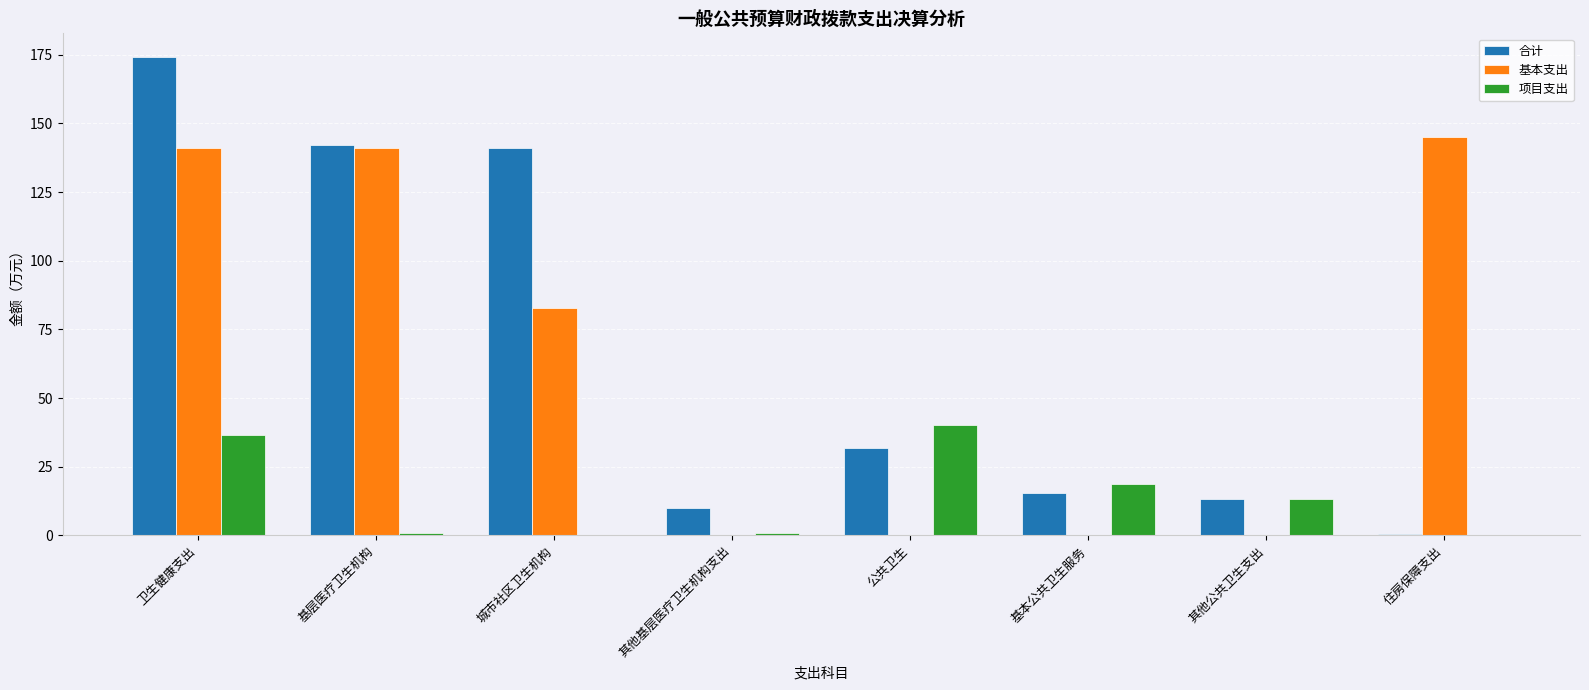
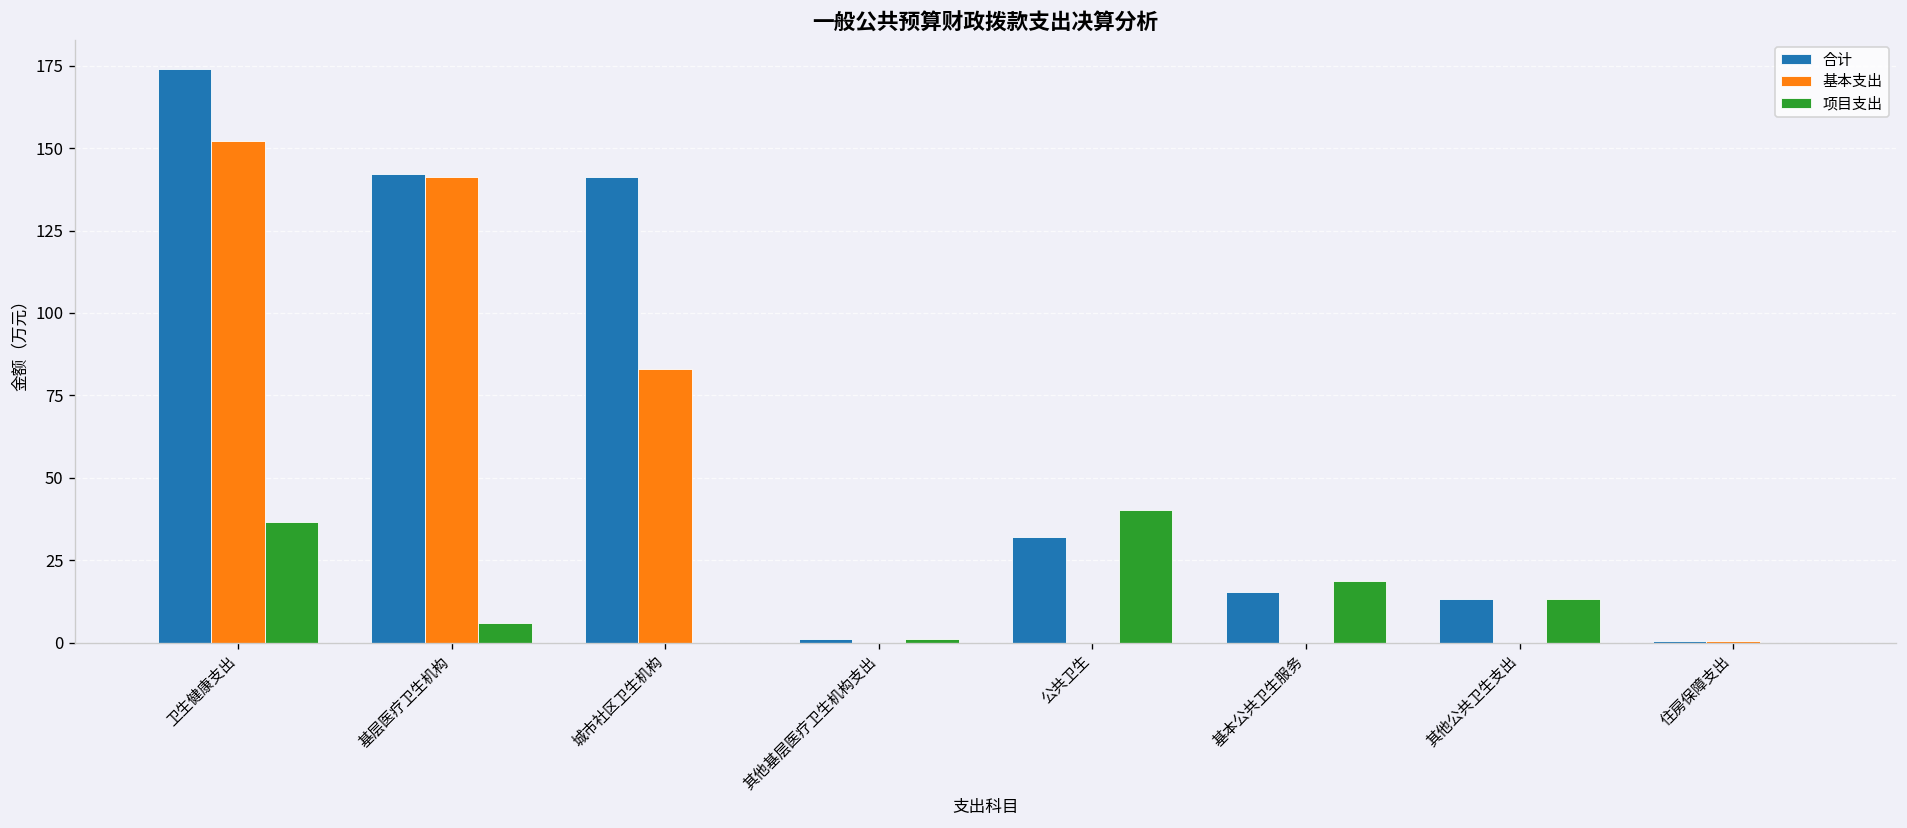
基本支出, 卫生健康支出: 141 -> 152
项目支出, 基层医疗卫生机构: 1 -> 6
合计, 其他基层医疗卫生机构支出: 10 -> 1
基本支出, 住房保障支出: 145 -> 0
